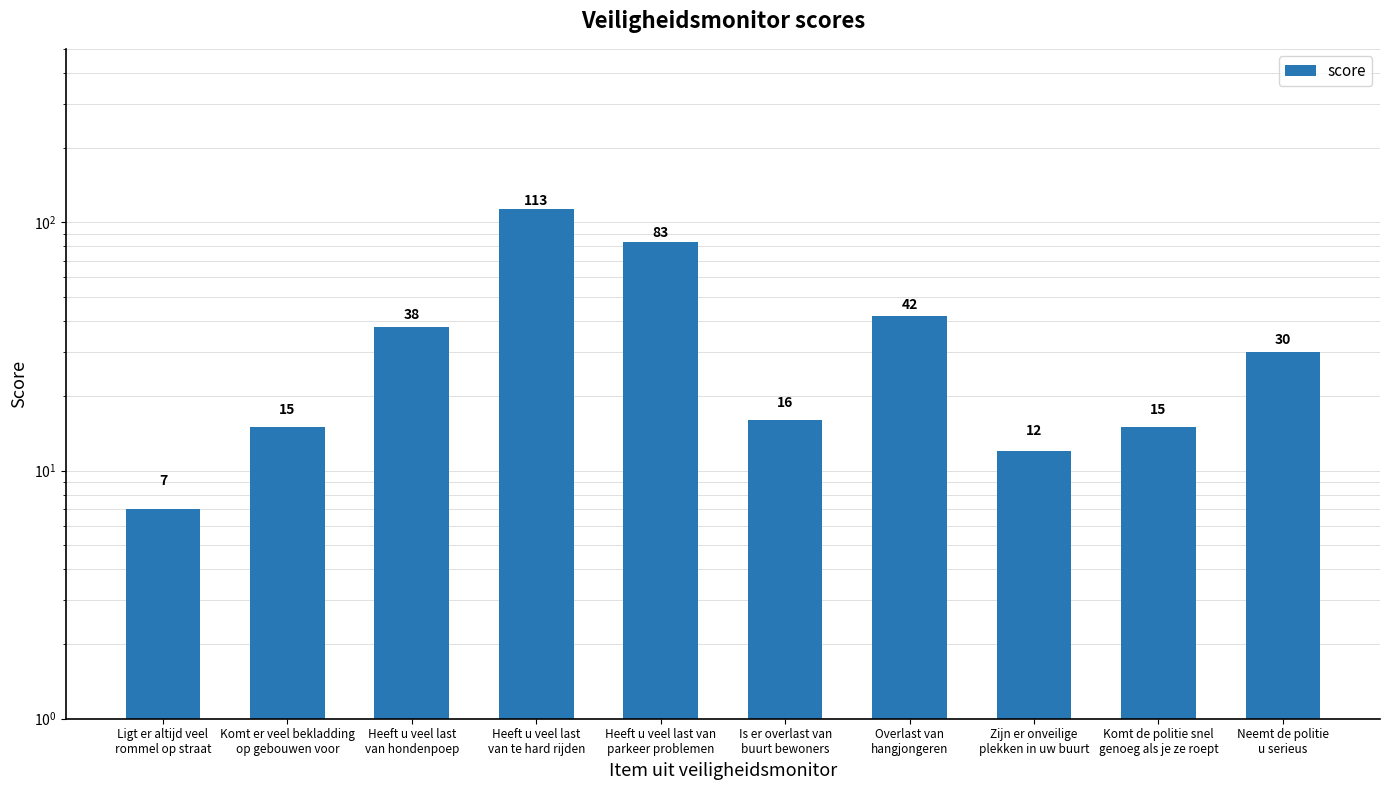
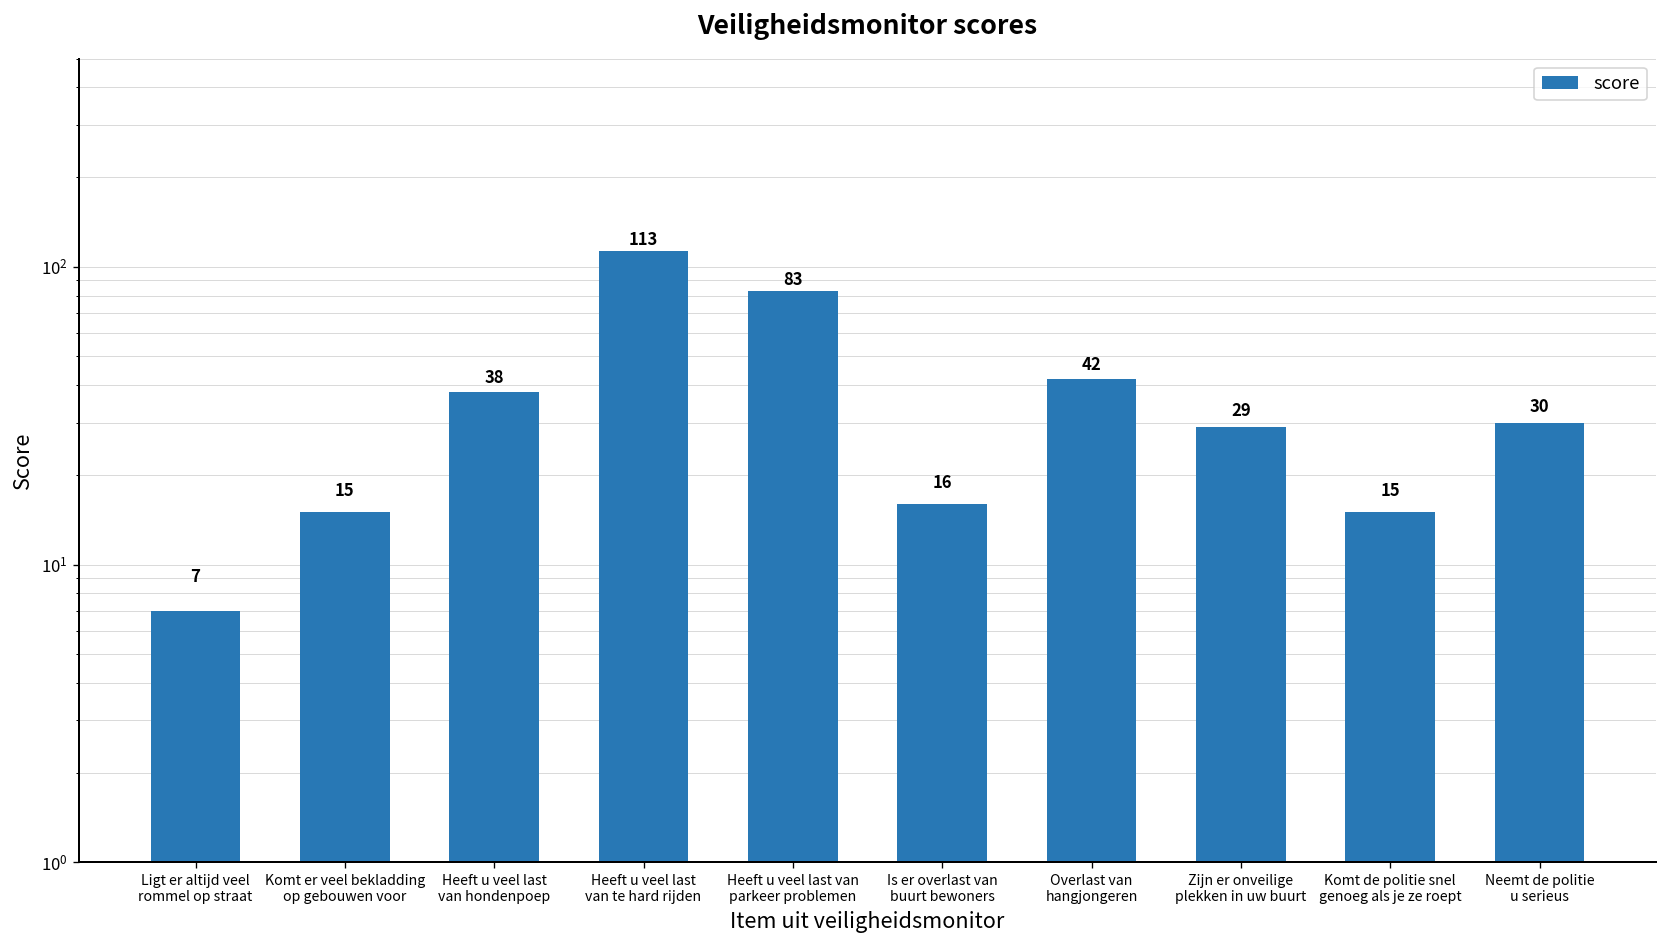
Zijn er onveilige plekken in uw buurt: 12 -> 29
